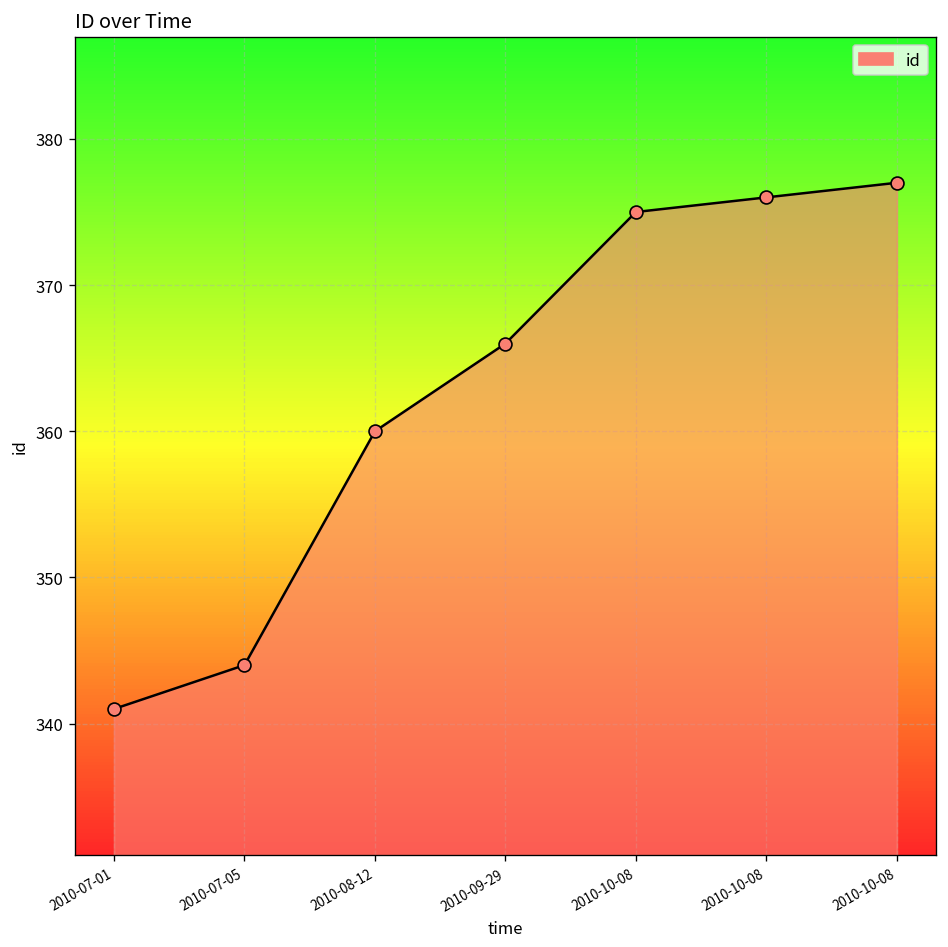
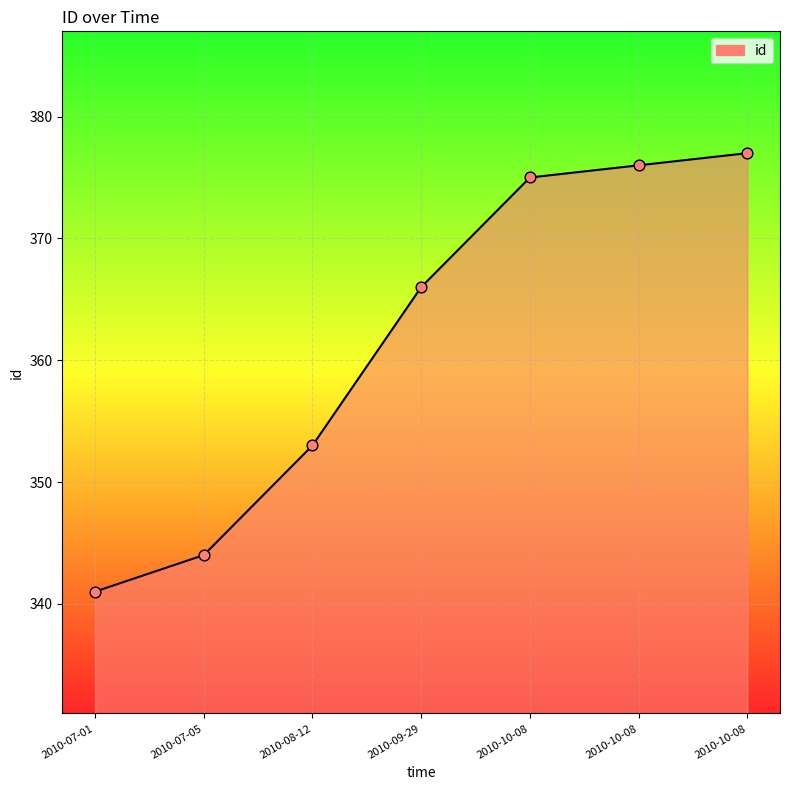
2010-08-12: 360 -> 353
